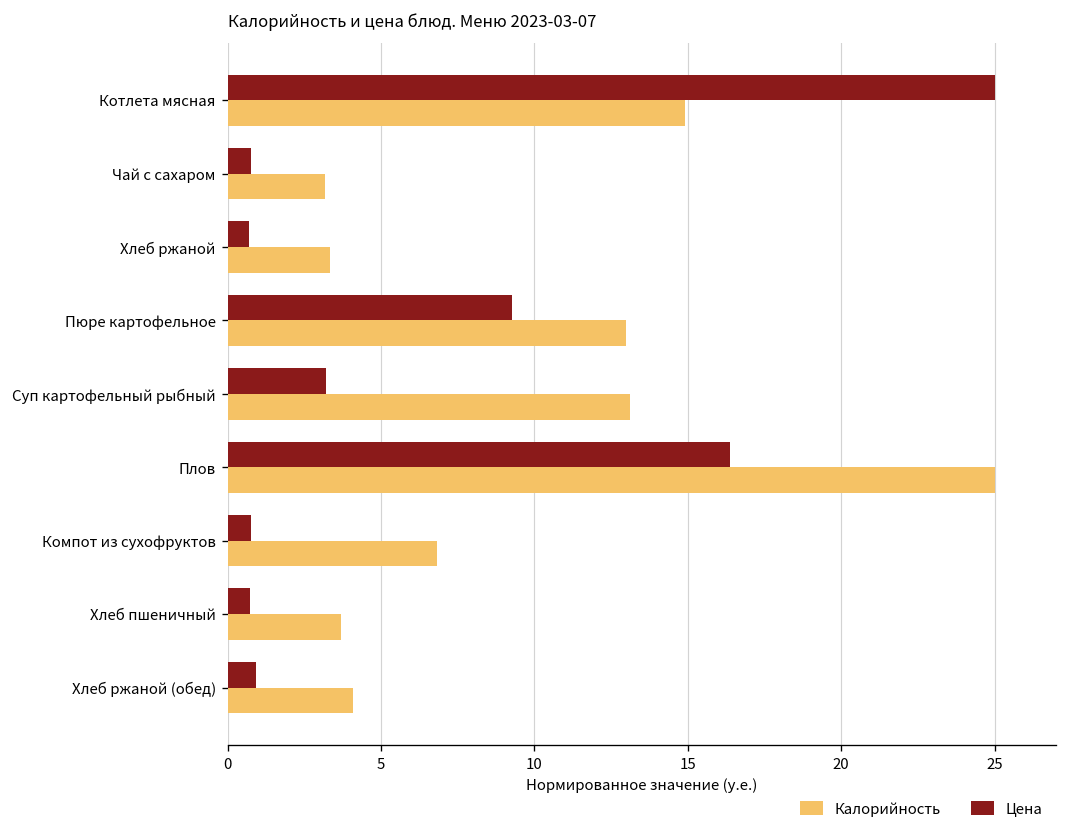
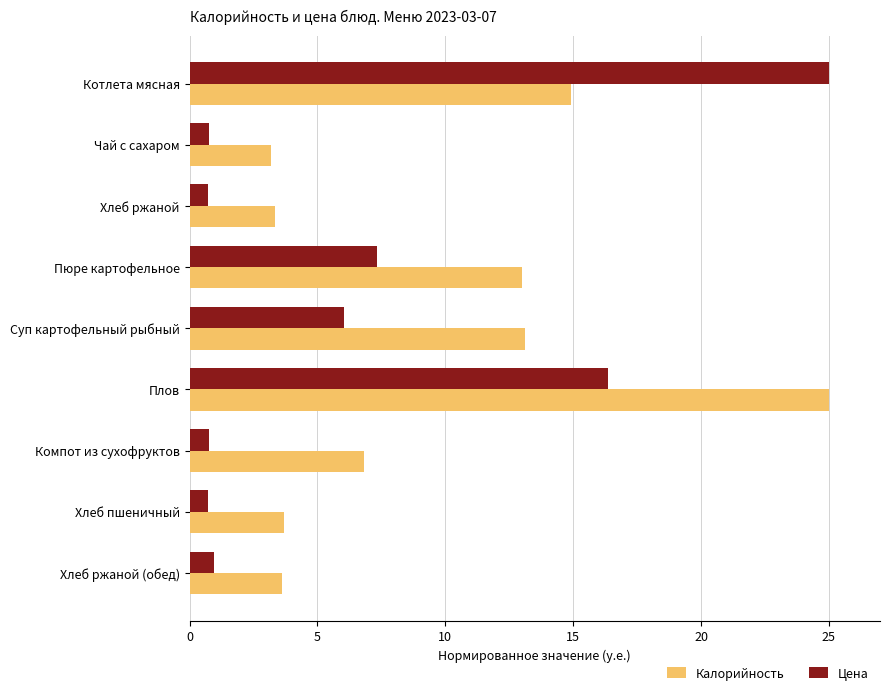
Цена, Пюре картофельное: 9.3 -> 7.3
Цена, Суп картофельный рыбный: 3.2 -> 6.0
Калорийность, Хлеб ржаной (обед): 4.1 -> 3.6
